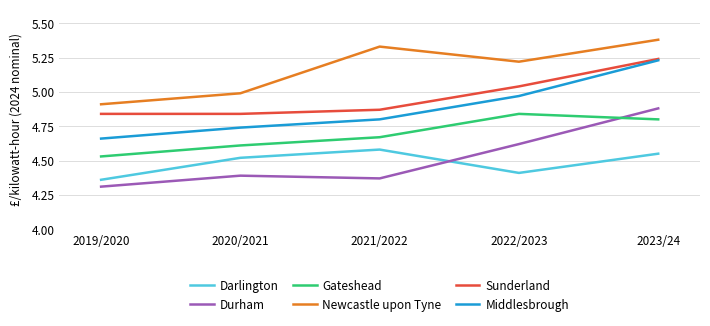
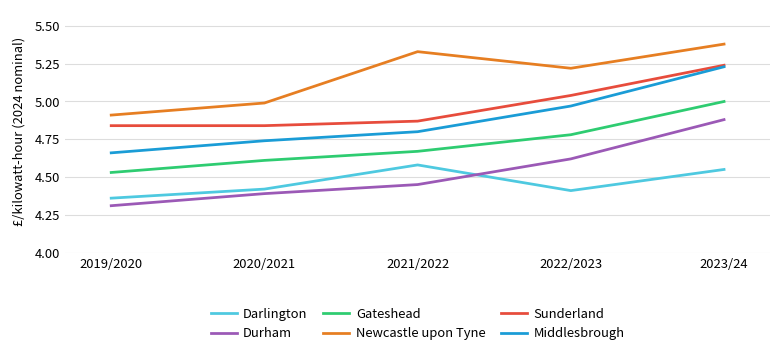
Darlington, 2020/2021: 4.52 -> 4.42
Durham, 2021/2022: 4.37 -> 4.45
Gateshead, 2022/2023: 4.84 -> 4.78
Gateshead, 2023/24: 4.8 -> 5.0
